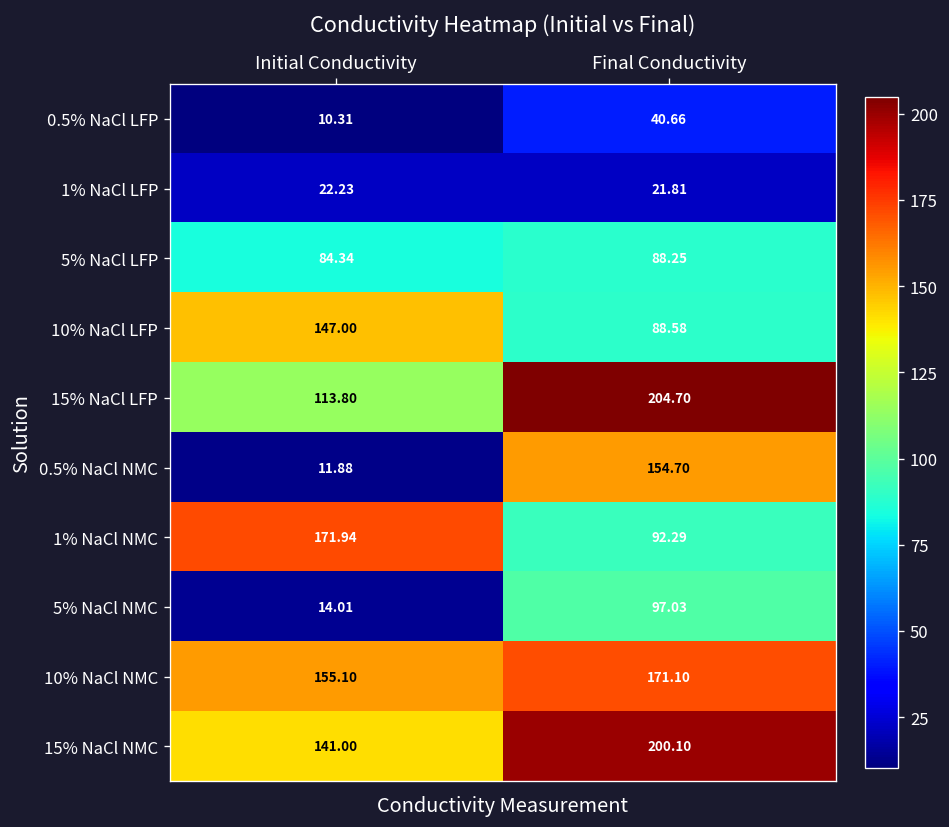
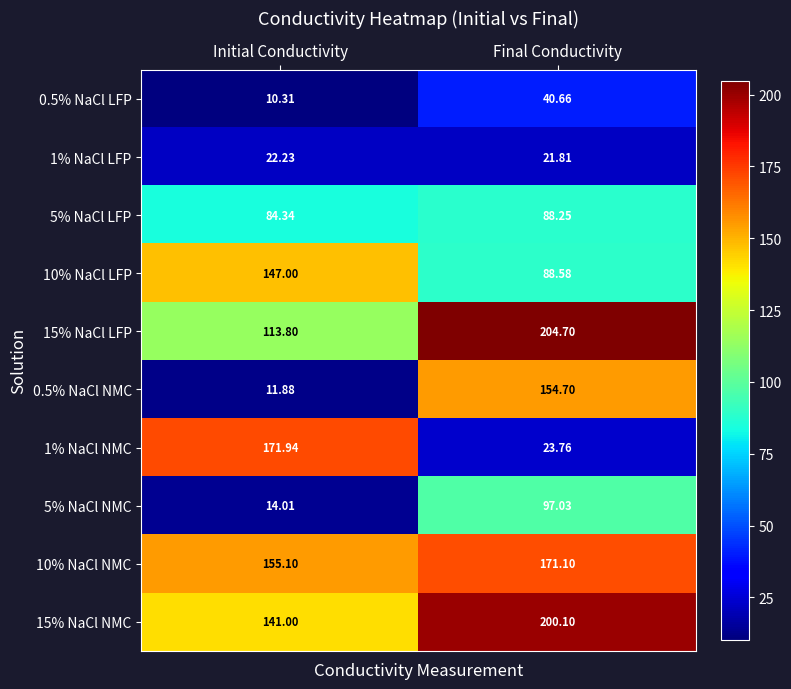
1% NaCl NMC, Final Conductivity: 92.29 -> 23.76
